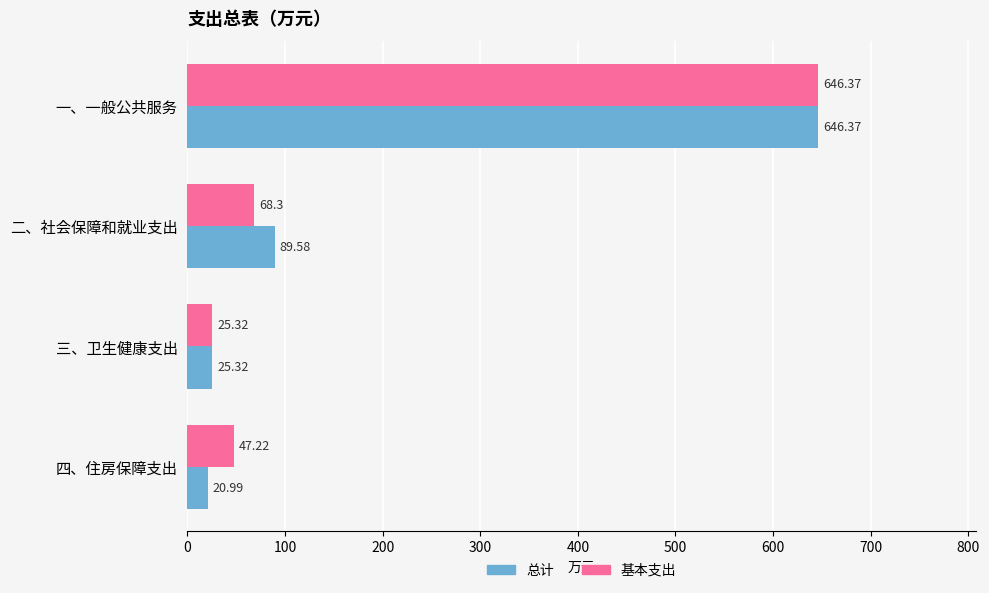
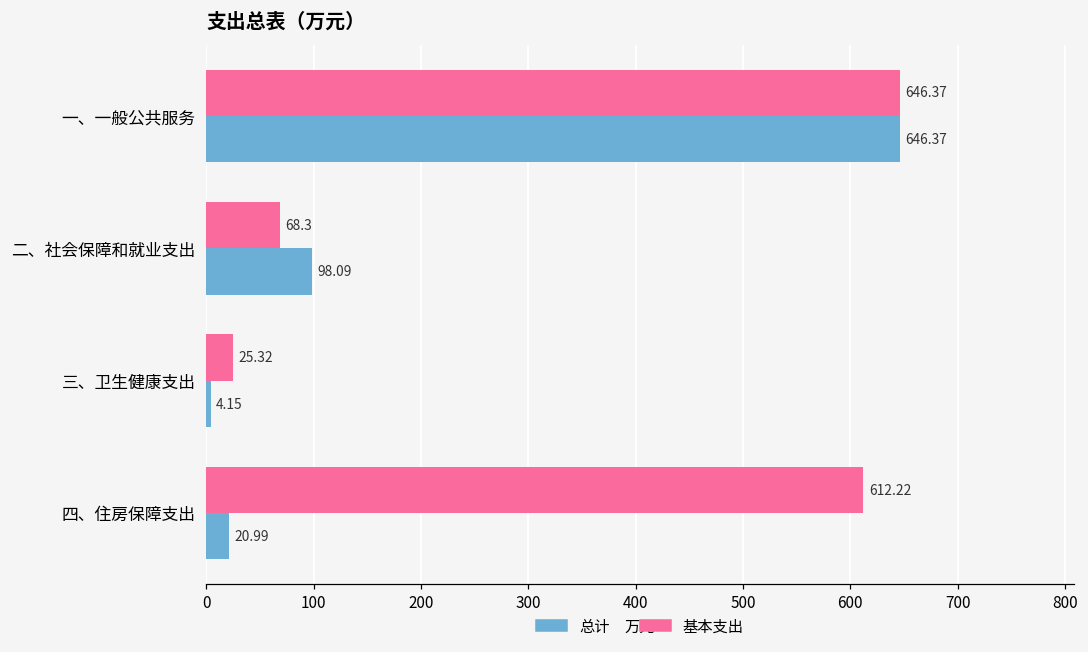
总计, 二、社会保障和就业支出: 89.58 -> 98.09
总计, 三、卫生健康支出: 25.32 -> 4.15
基本支出, 四、住房保障支出: 47.22 -> 612.22
